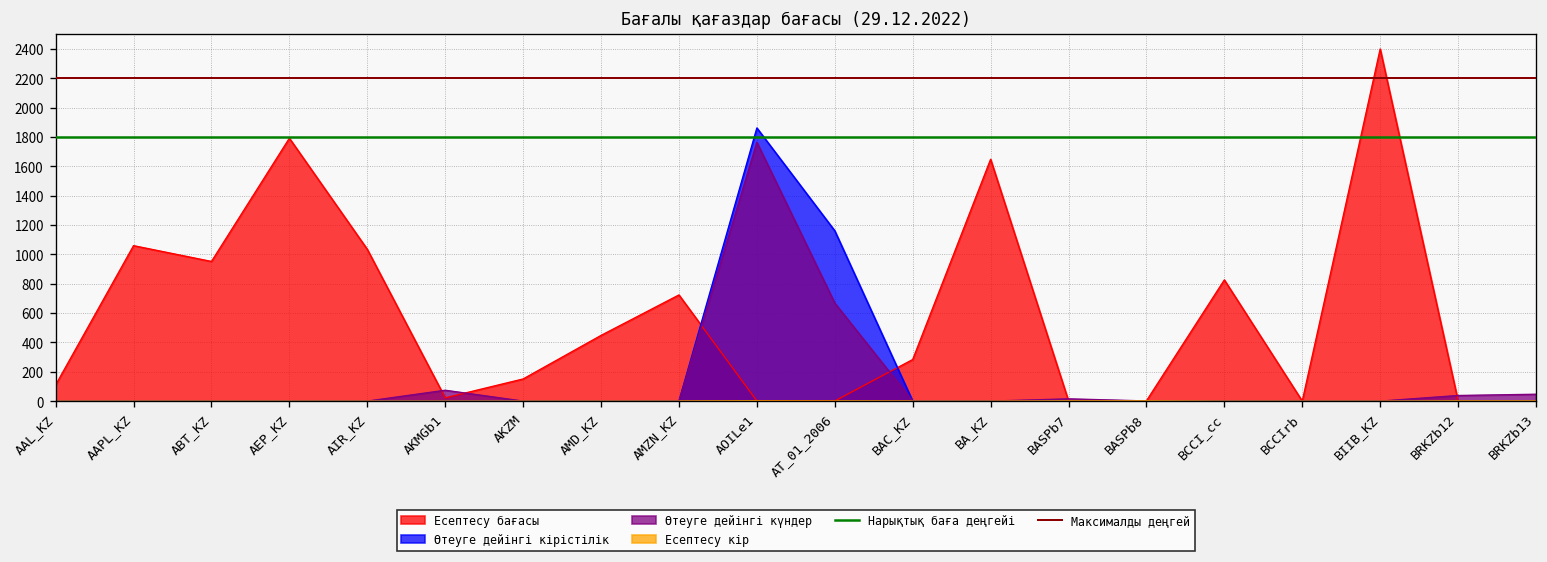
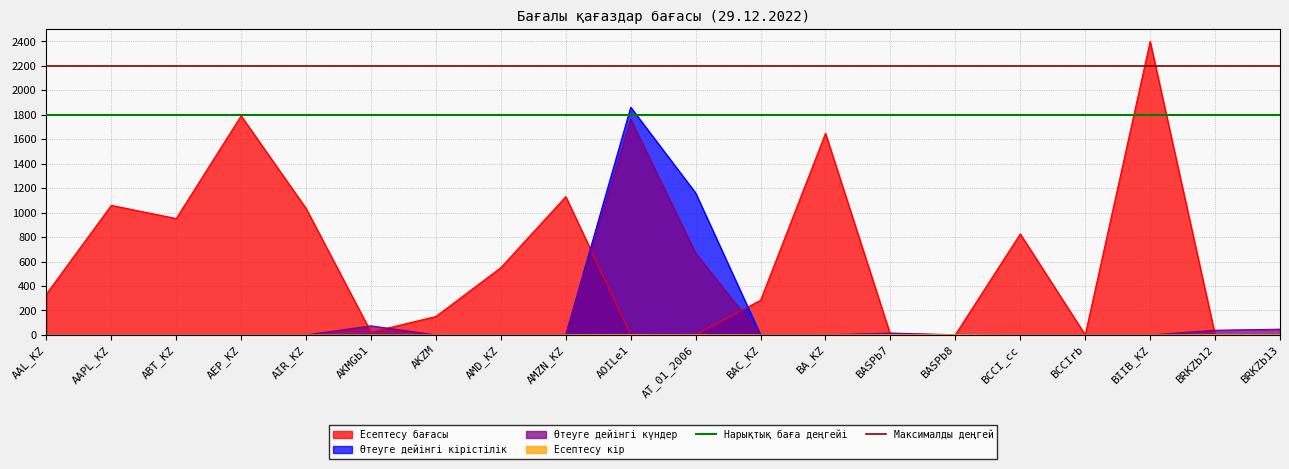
Есептесу бағасы, AAL_KZ: 110 -> 330
Есептесу бағасы, AMD_KZ: 450 -> 550
Есептесу бағасы, AMZN_KZ: 720 -> 1130
